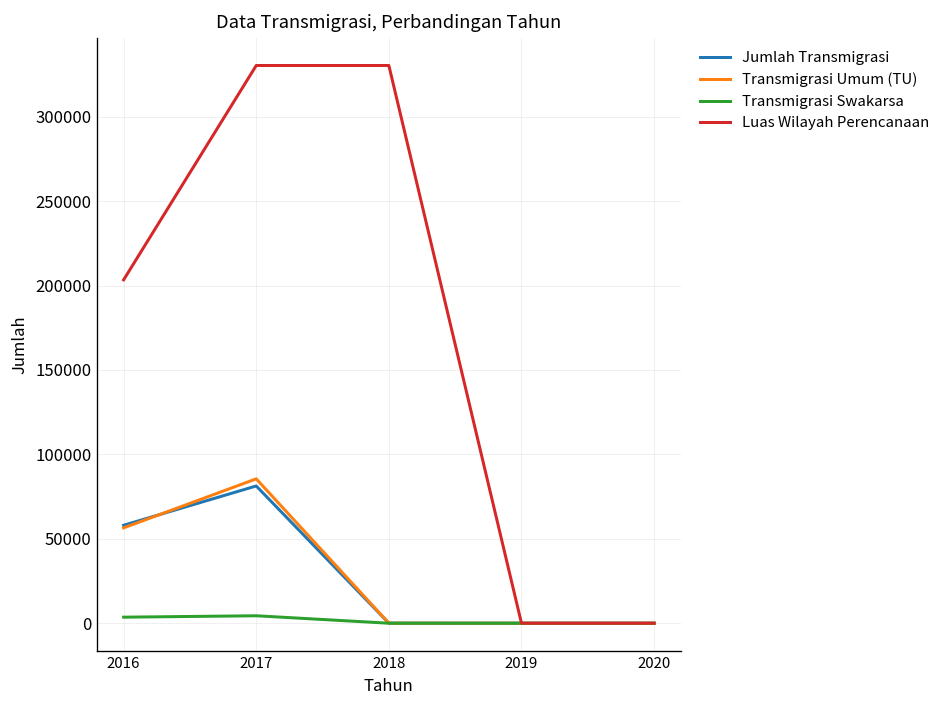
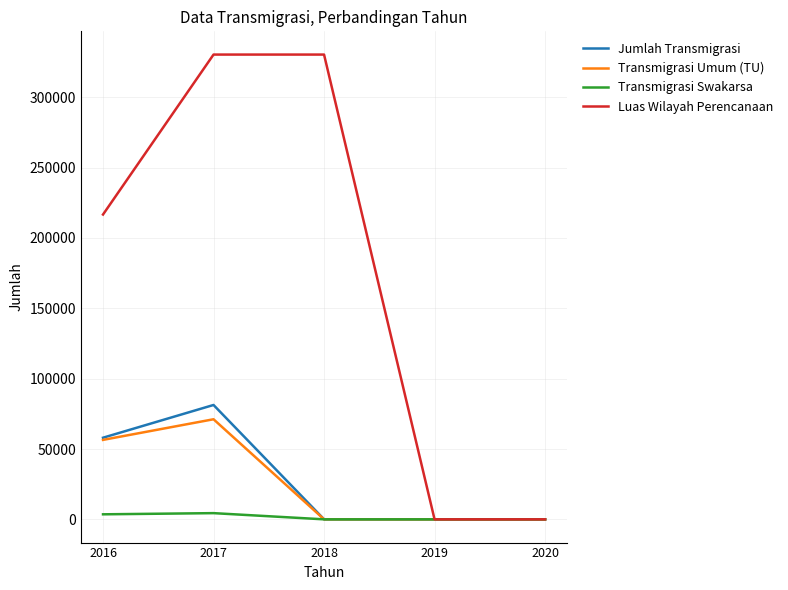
Luas Wilayah Perencanaan, 2016: 203000 -> 217000
Transmigrasi Umum (TU), 2017: 86000 -> 71000
